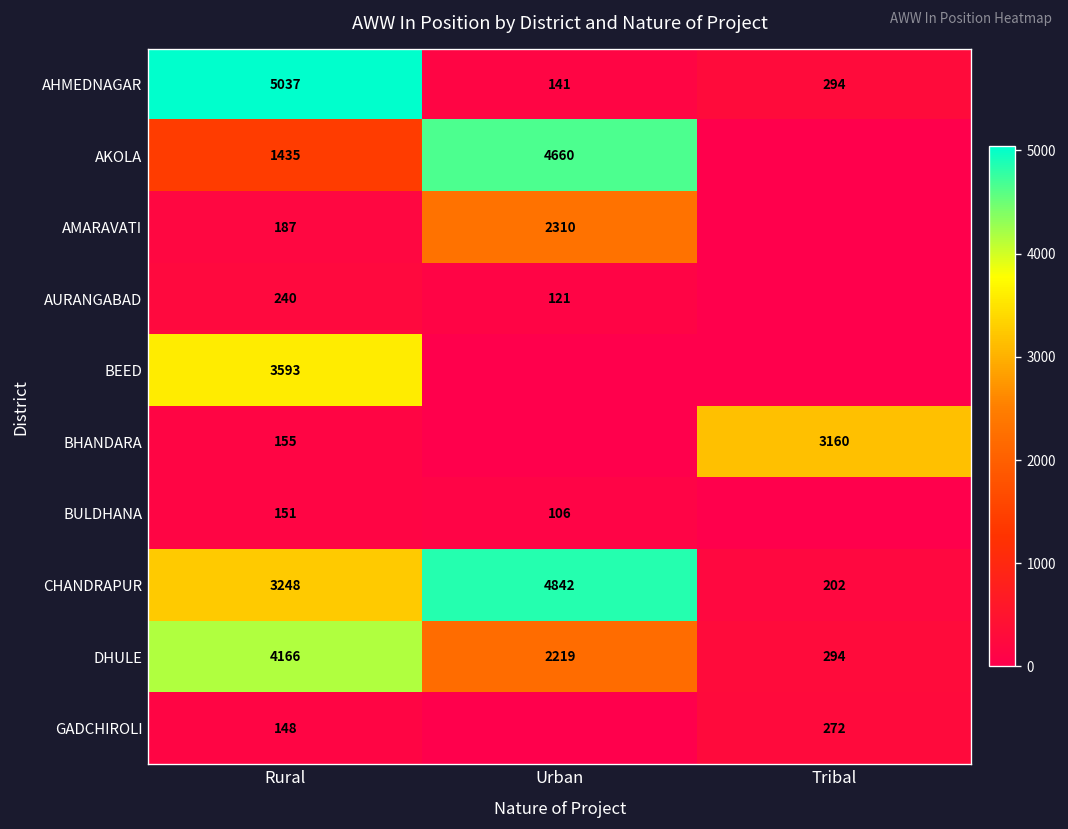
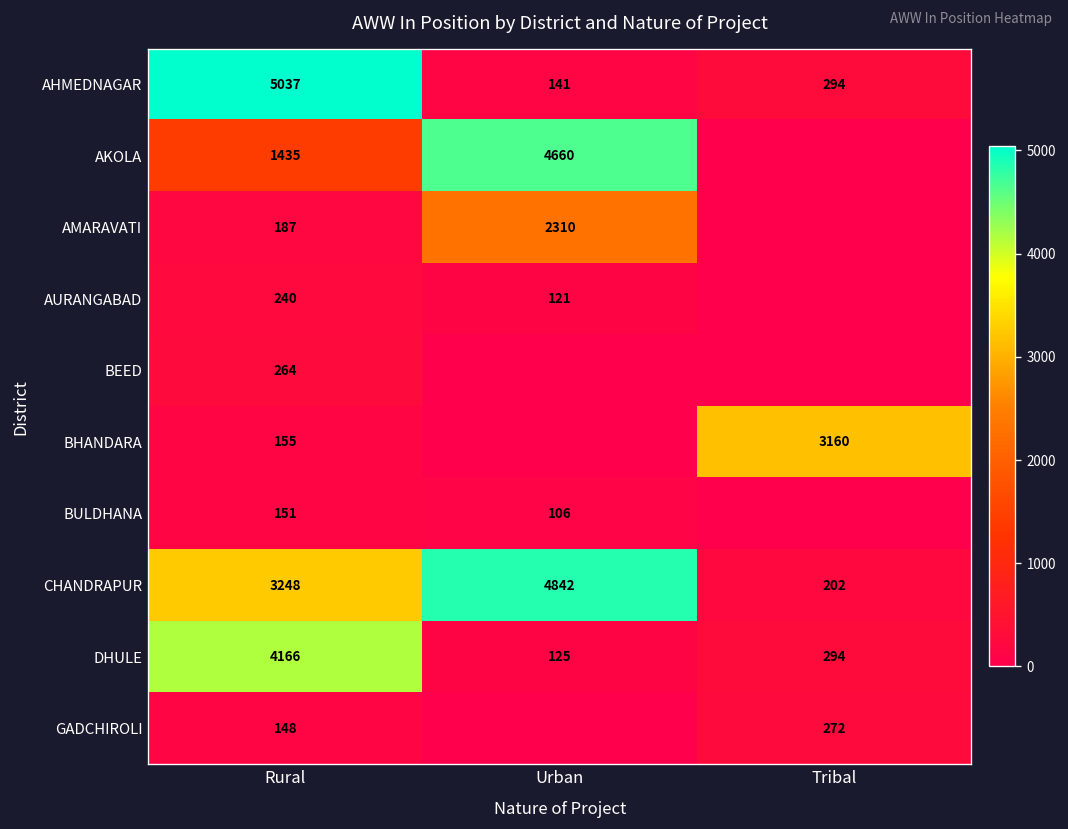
BEED, Rural: 3593 -> 264
DHULE, Urban: 2219 -> 125
